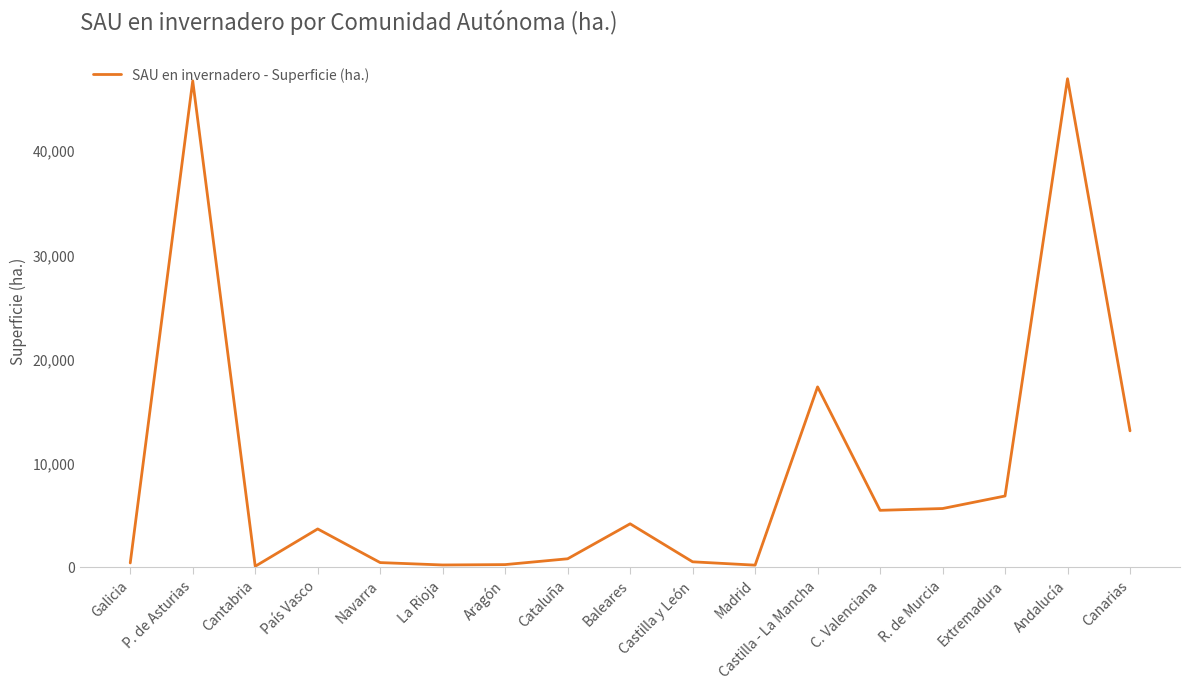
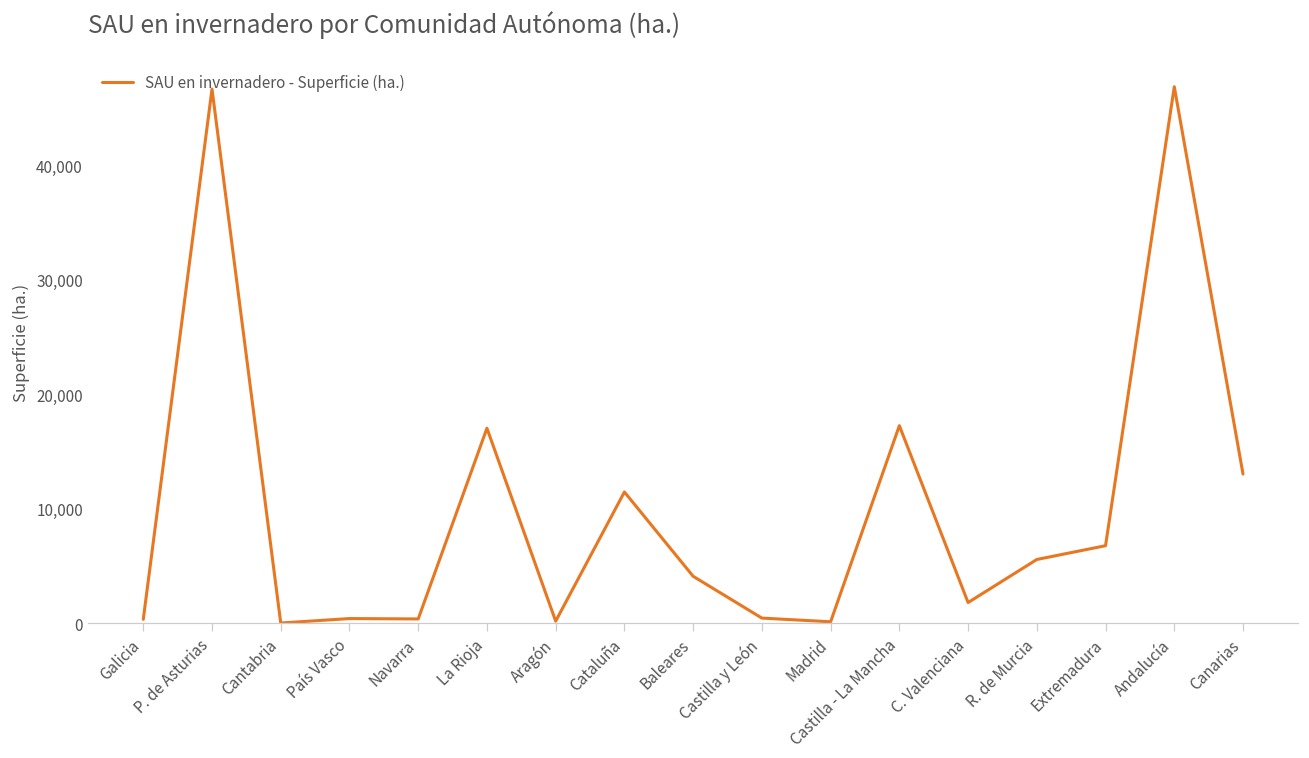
País Vasco: 3,600 -> 400
La Rioja: 200 -> 17,000
Cataluña: 800 -> 11,500
C. Valenciana: 5,400 -> 1,800
